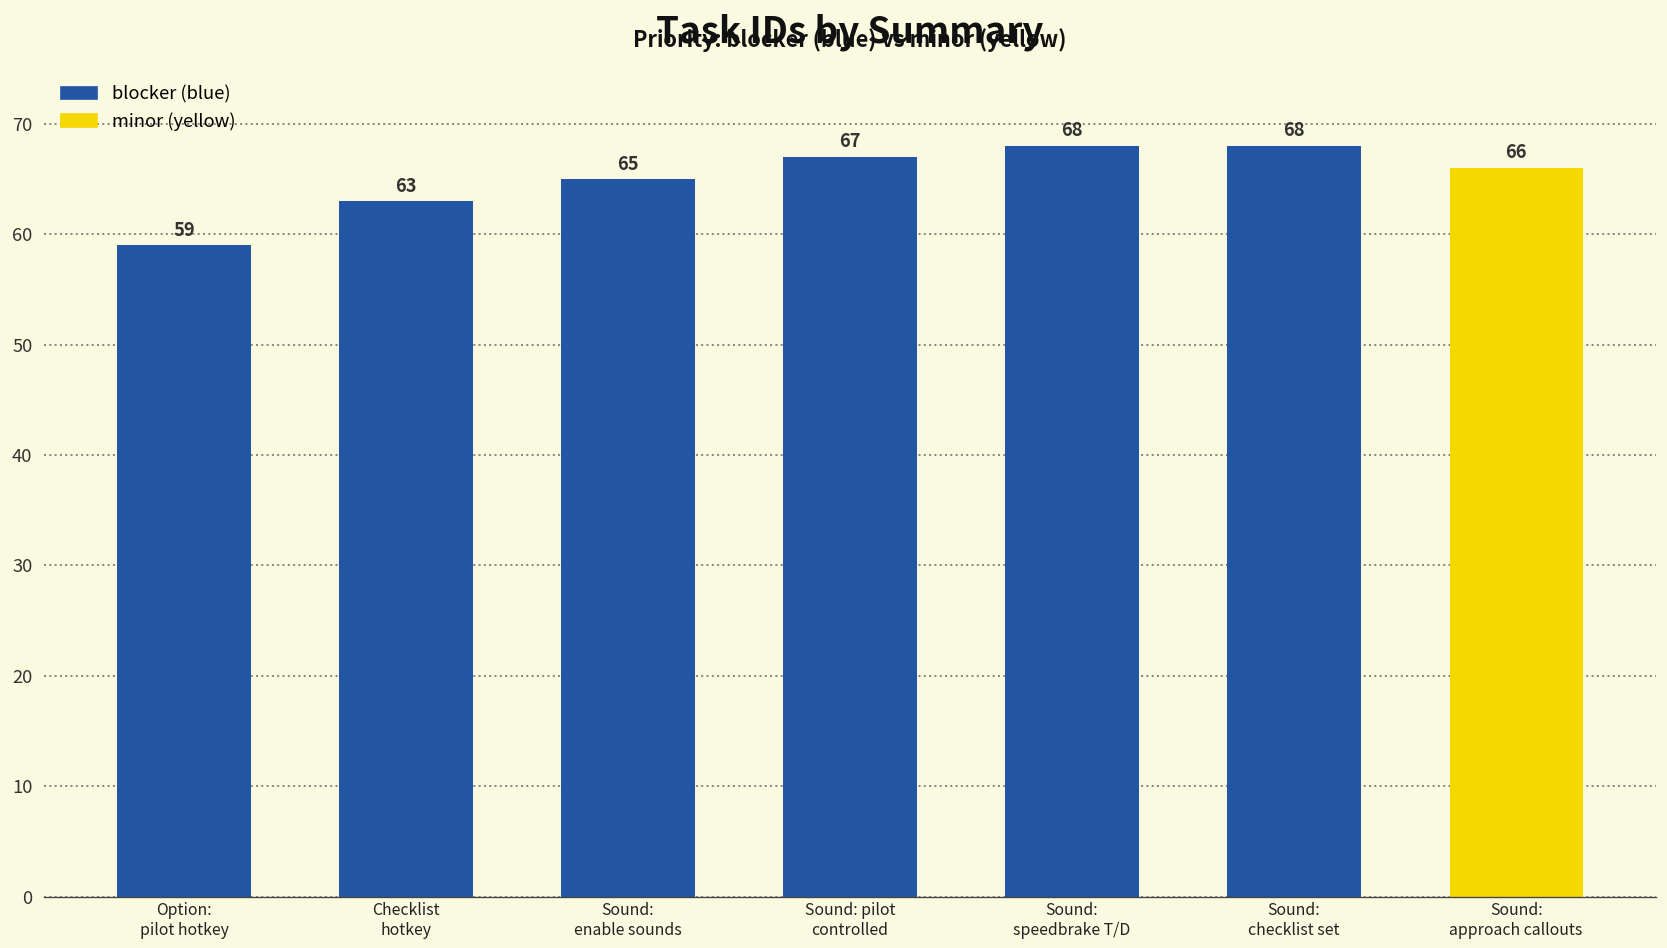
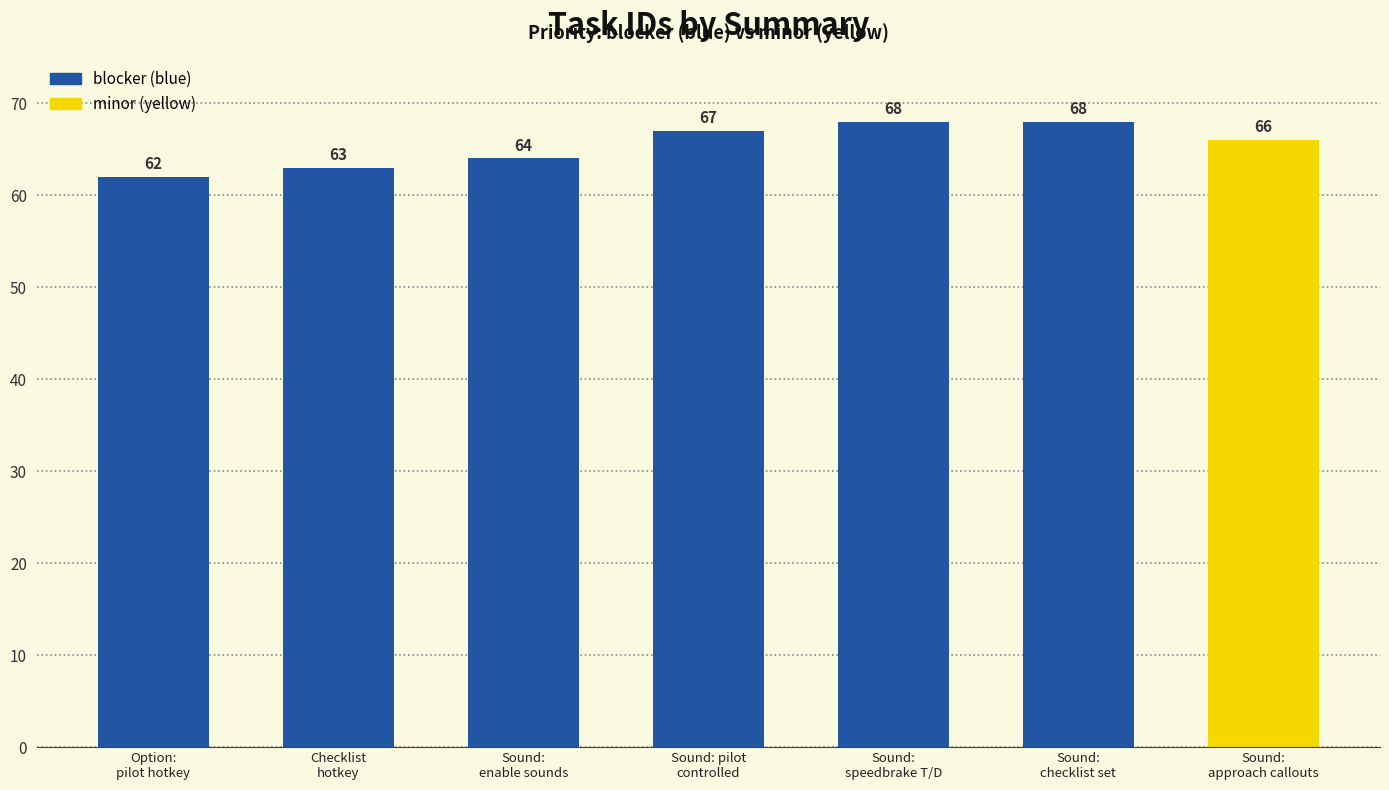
Option: pilot hotkey: 59 -> 62
Sound: enable sounds: 65 -> 64
